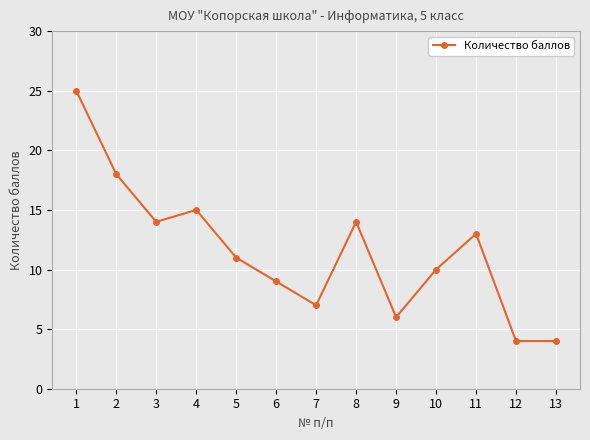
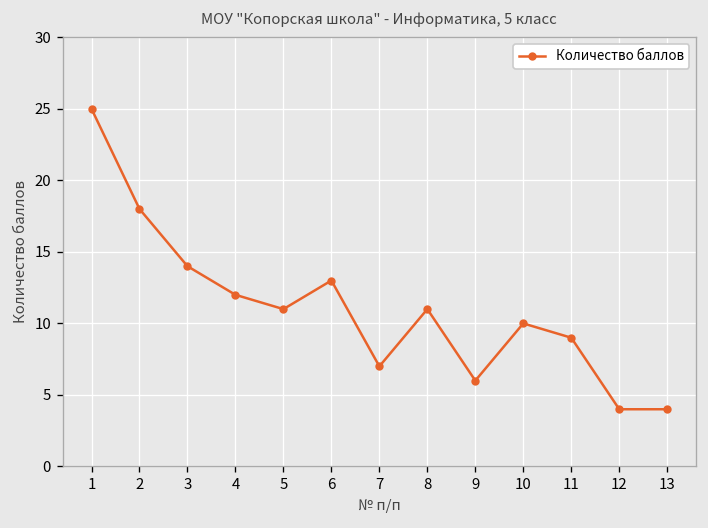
4: 15 -> 12
6: 9 -> 13
8: 14 -> 11
11: 13 -> 9
